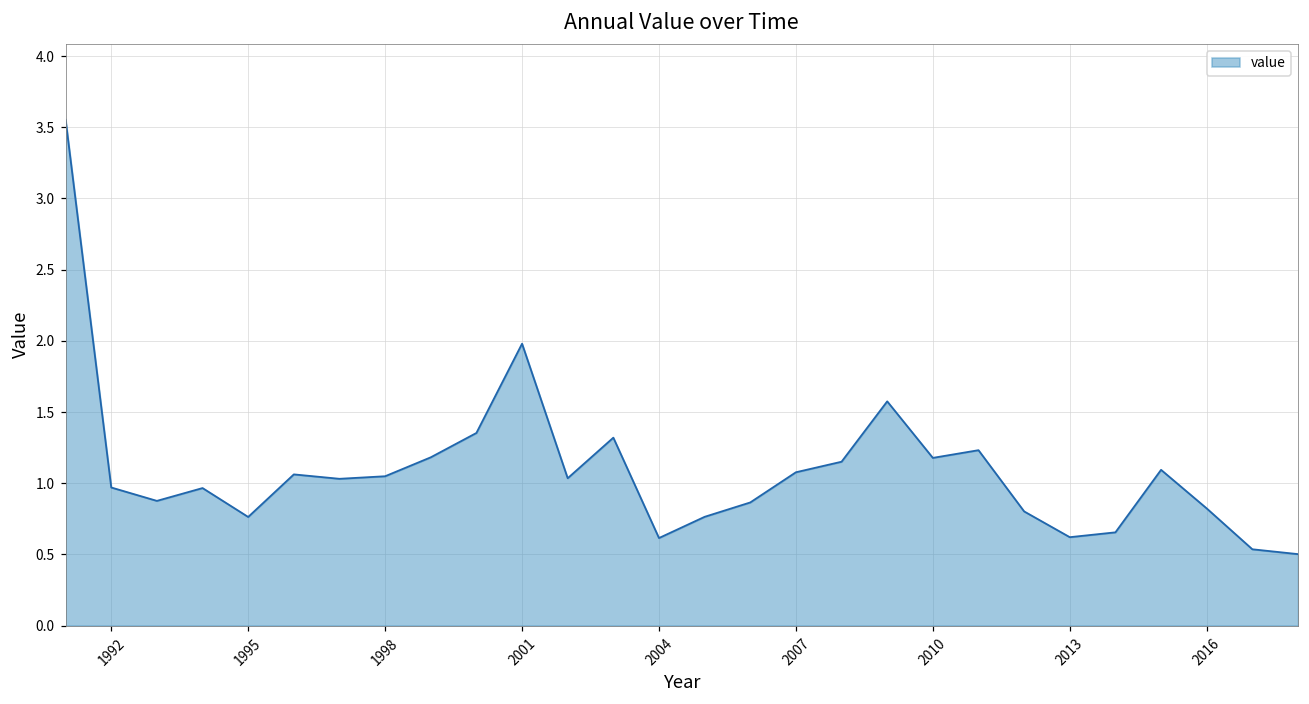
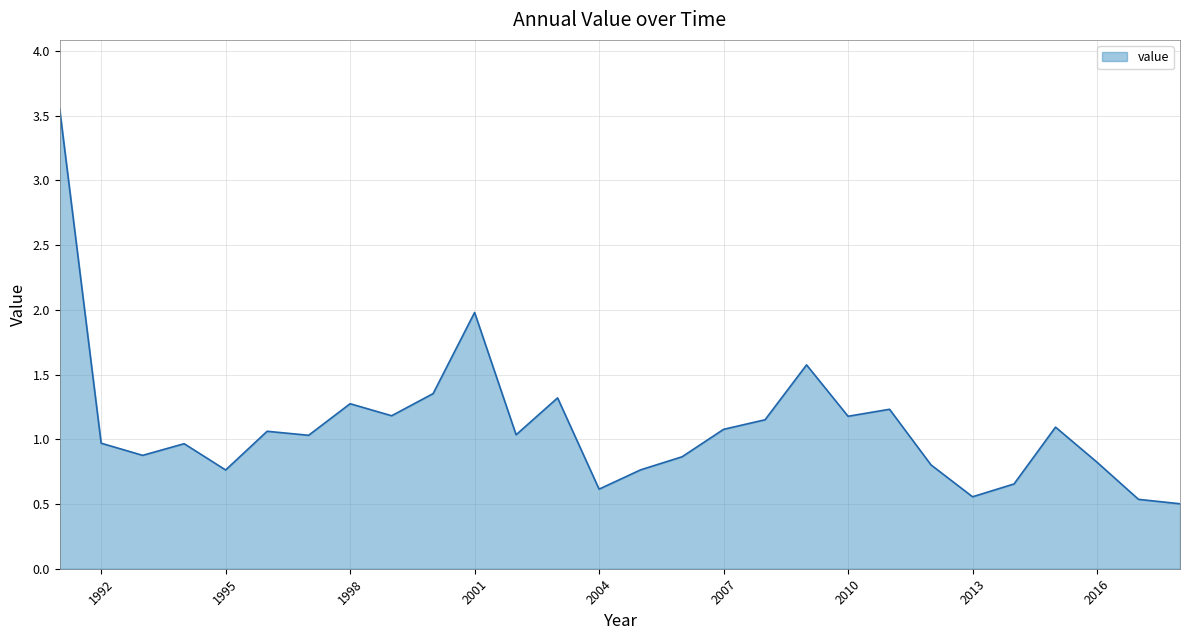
1998: 1.05 -> 1.28
2013: 0.62 -> 0.56
